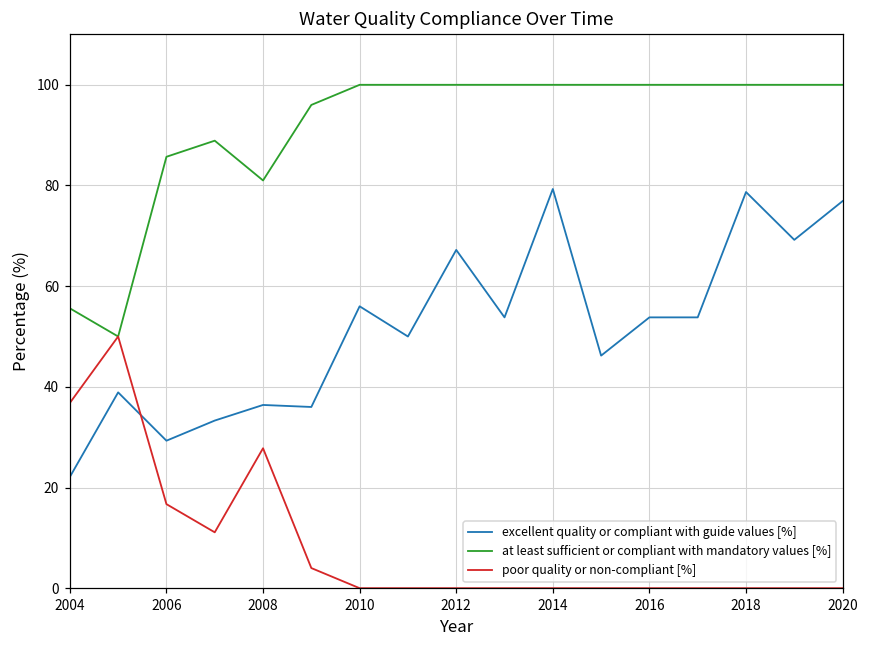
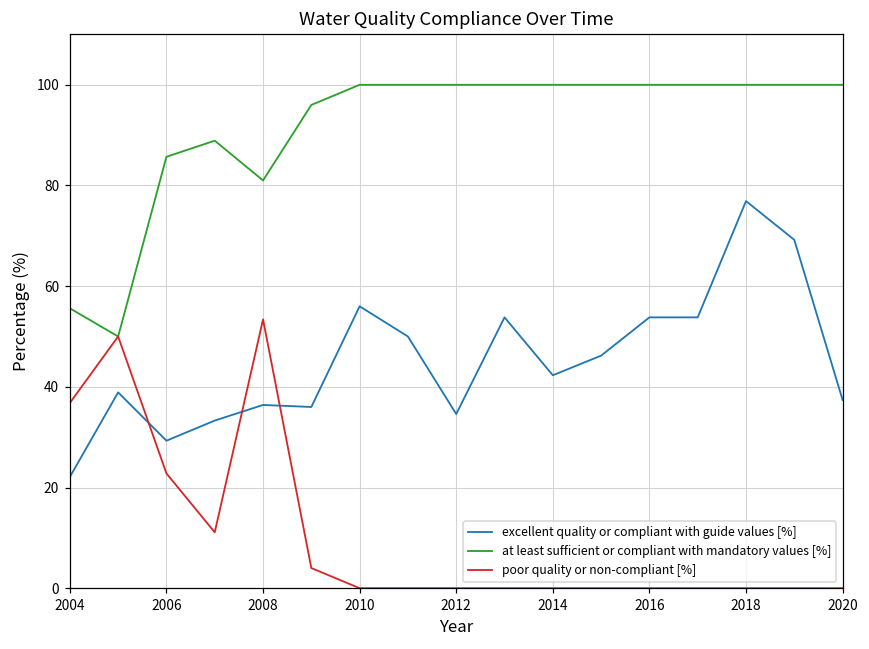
poor quality or non-compliant [%], 2006: 17 -> 23
poor quality or non-compliant [%], 2008: 28 -> 53
excellent quality or compliant with guide values [%], 2012: 67 -> 35
excellent quality or compliant with guide values [%], 2014: 79 -> 42
excellent quality or compliant with guide values [%], 2018: 79 -> 77
excellent quality or compliant with guide values [%], 2020: 77 -> 37
